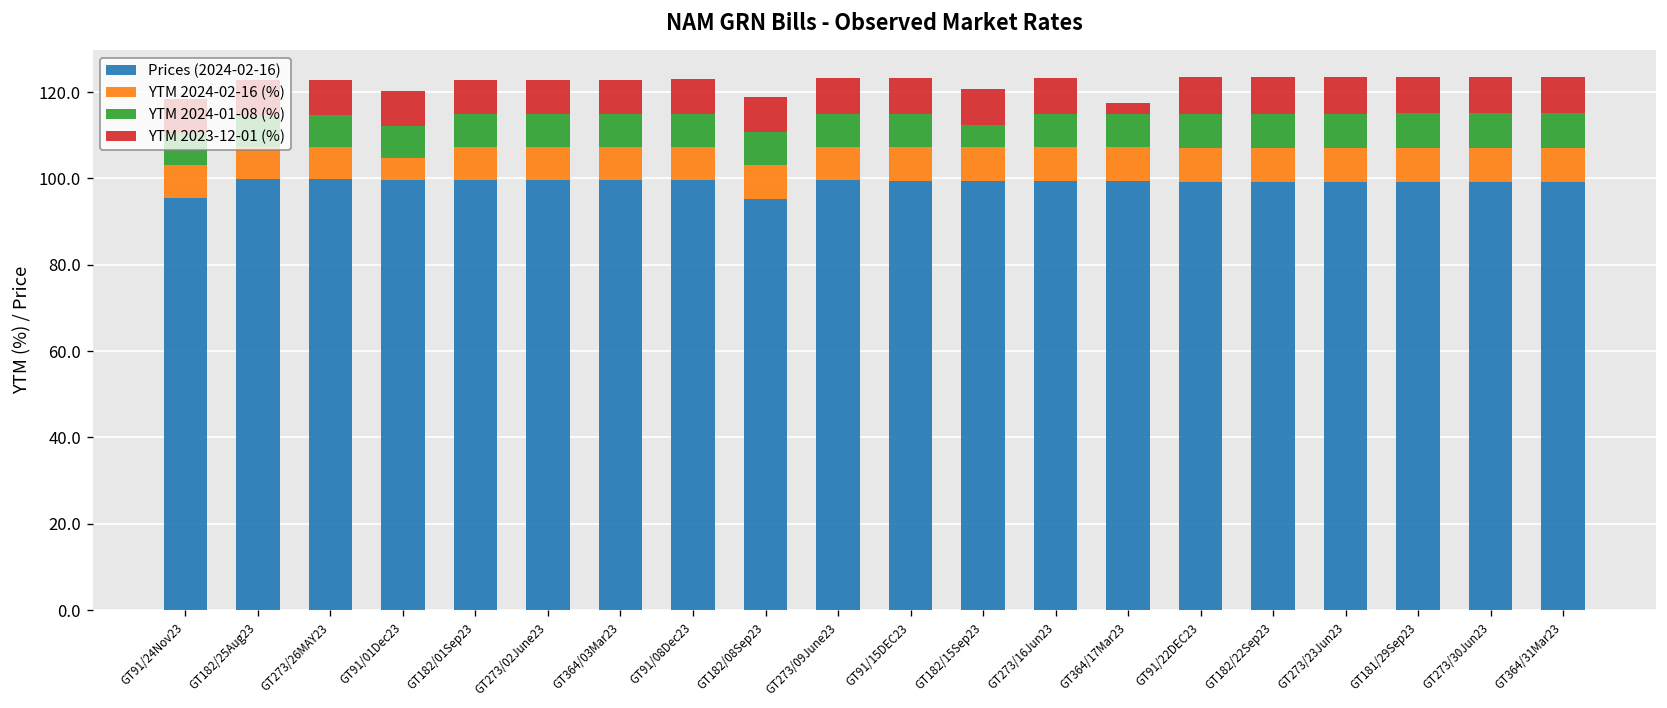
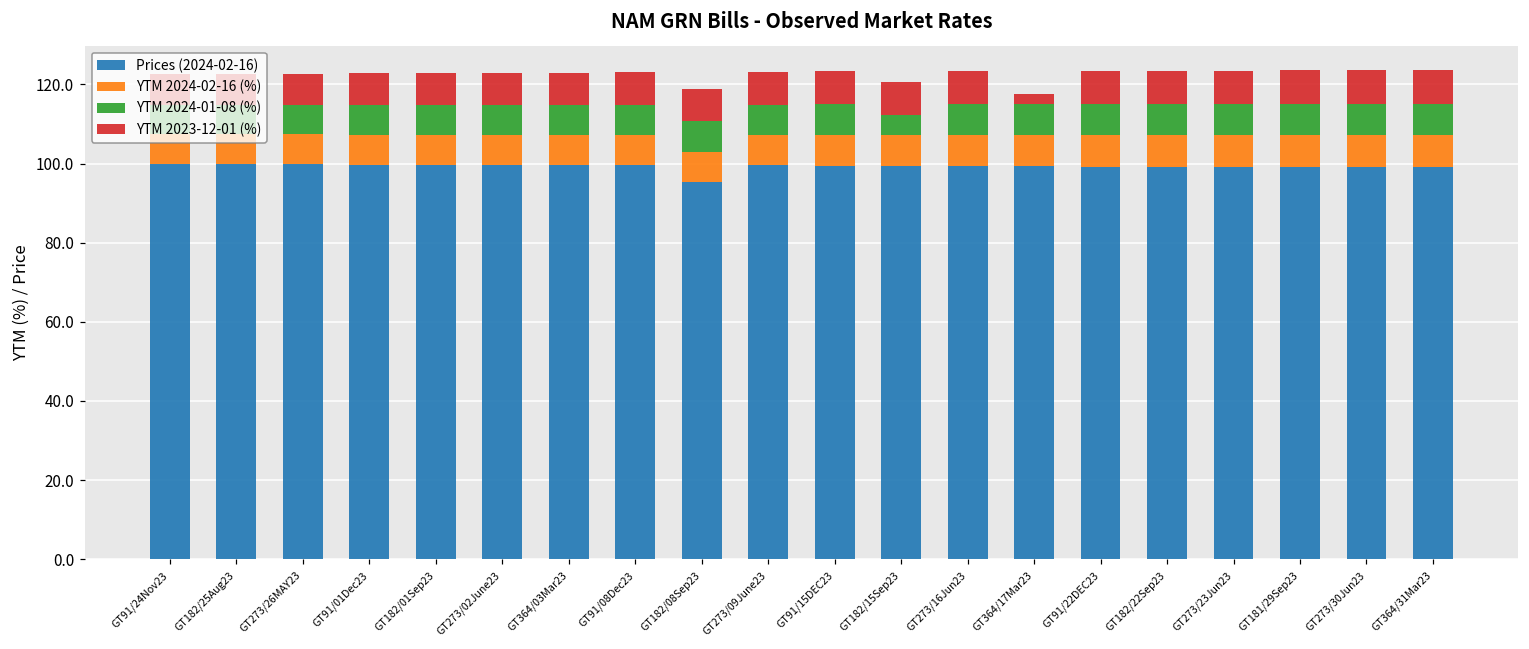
Prices (2024-02-16), GT91/24Nov23: 96 -> 100
YTM 2024-02-16 (%), GT91/01Dec23: 5 -> 8
